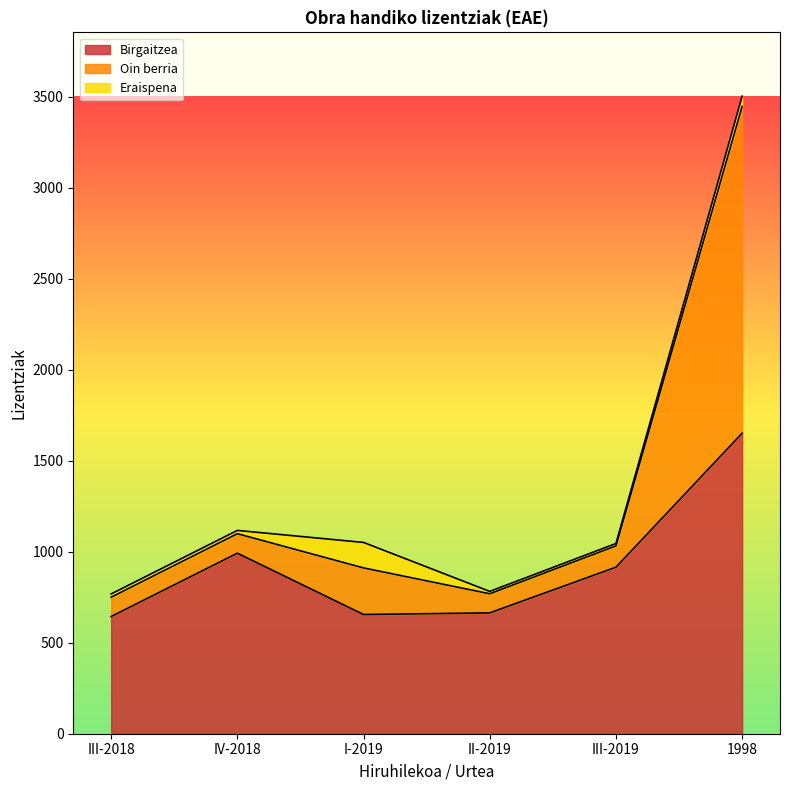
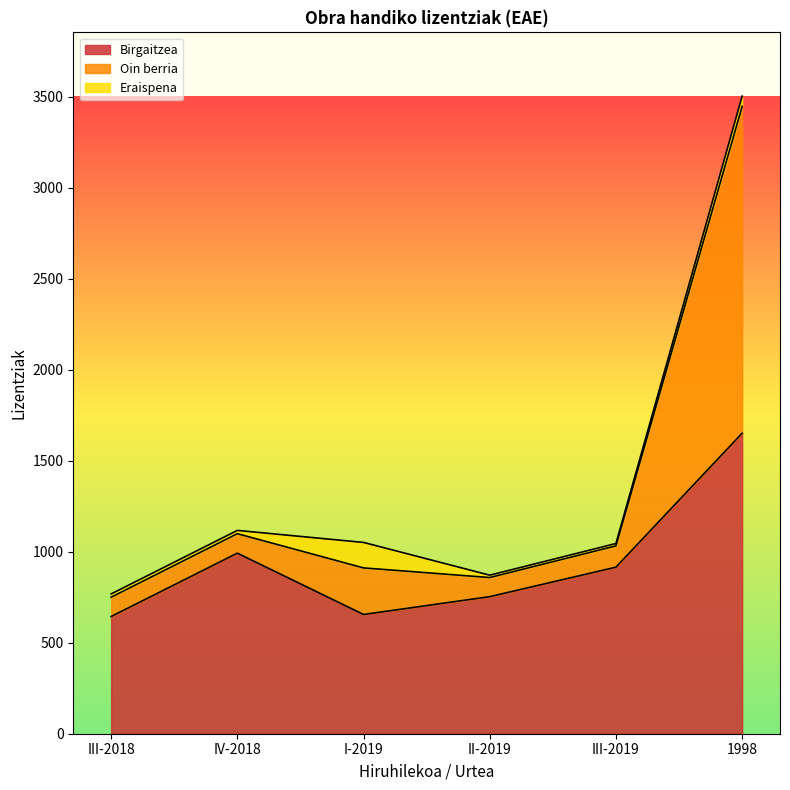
Birgaitzea, II-2019: 660 -> 750
